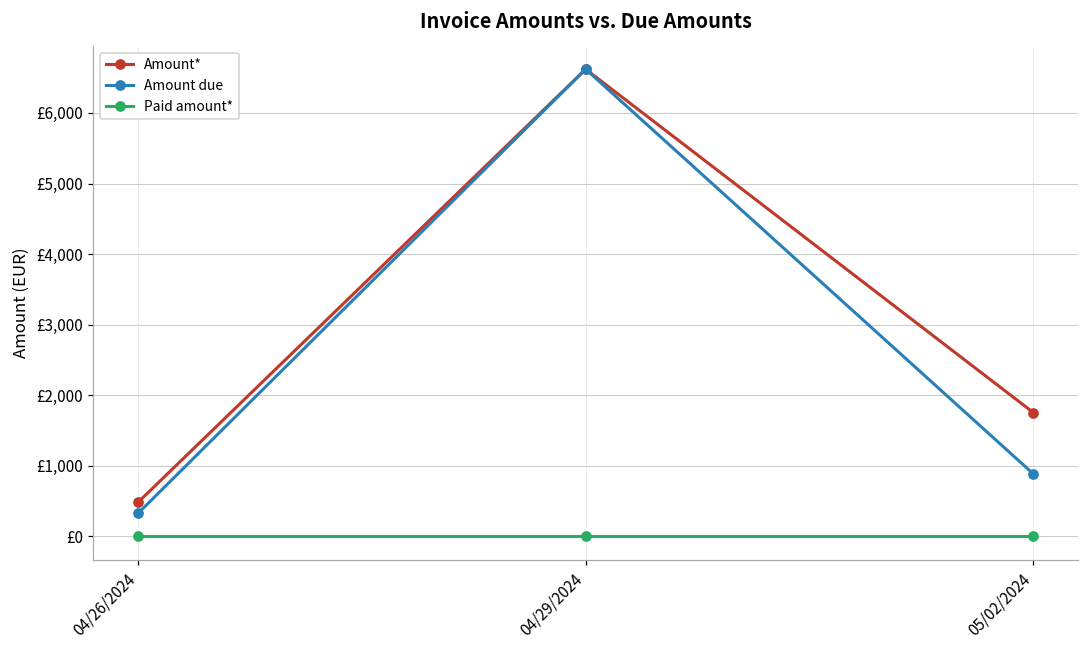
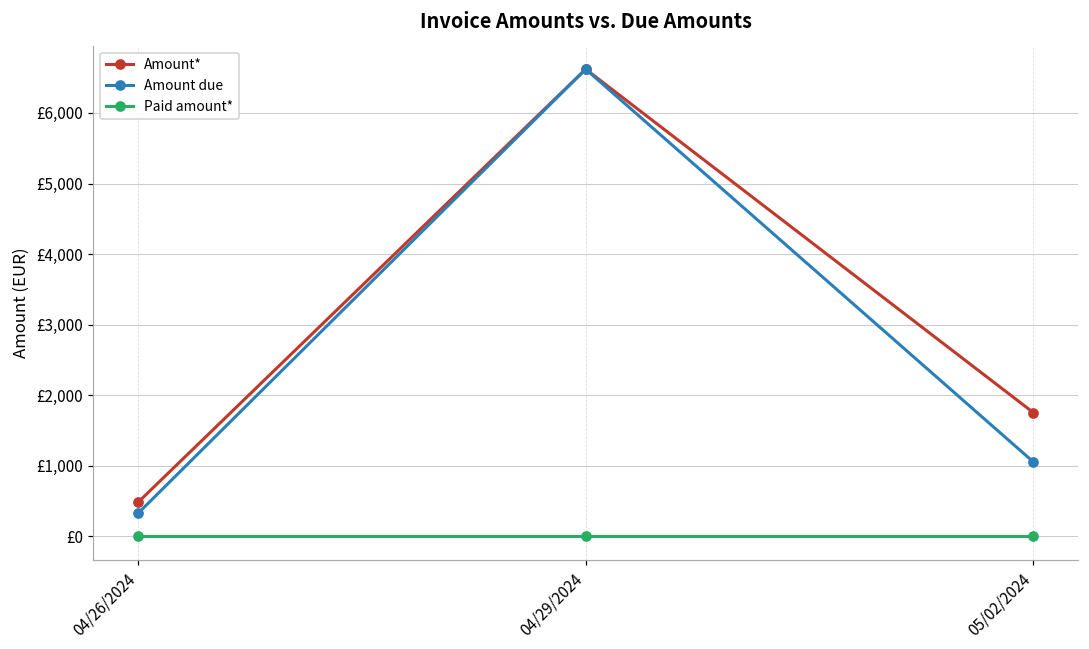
Amount due, 05/02/2024: £900 -> £1,100
